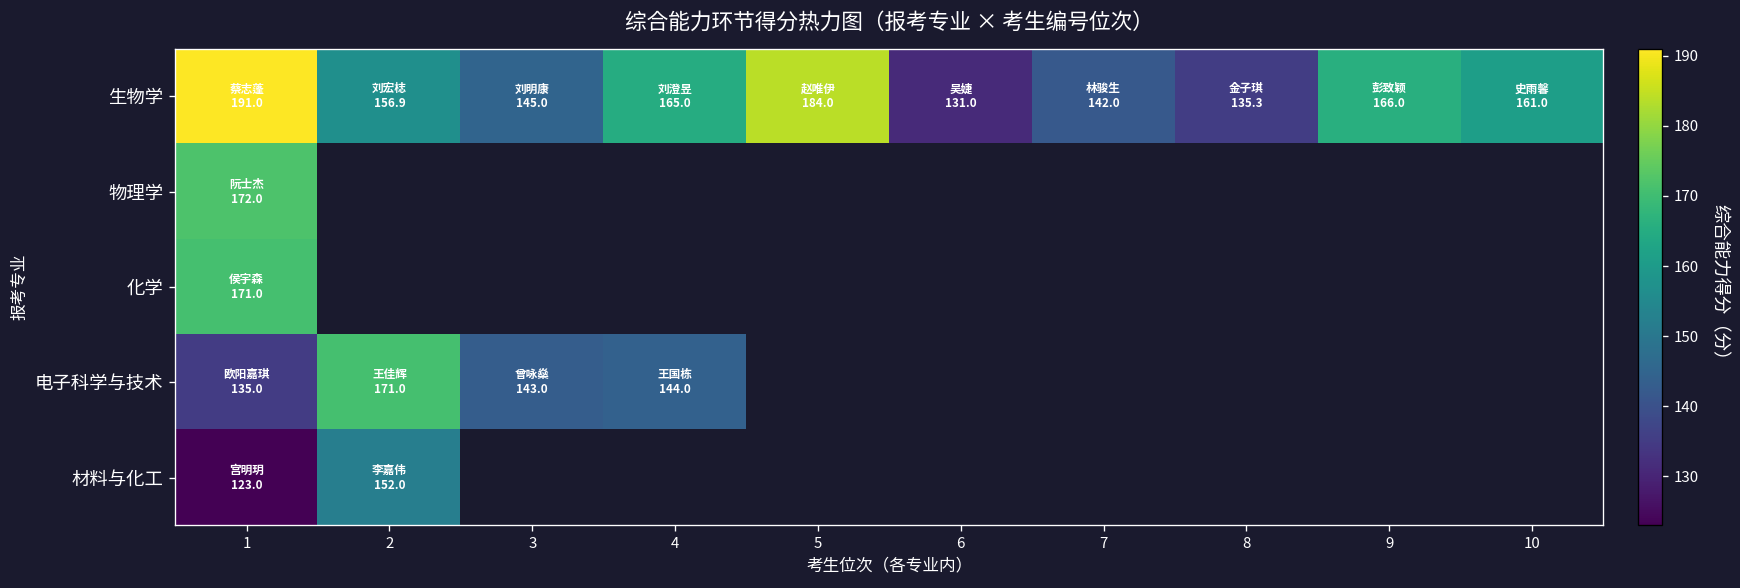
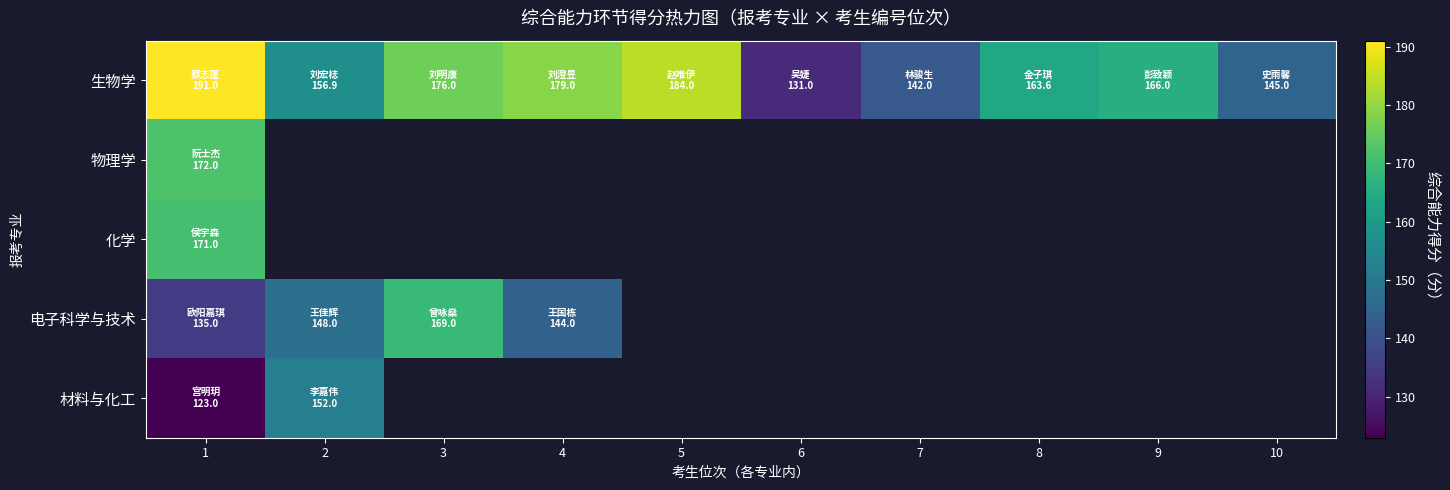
生物学, 3: 145.0 -> 176.0
生物学, 4: 165.0 -> 179.0
生物学, 8: 135.3 -> 163.6
生物学, 10: 161.0 -> 145.0
电子科学与技术, 2: 171.0 -> 148.0
电子科学与技术, 3: 143.0 -> 169.0
